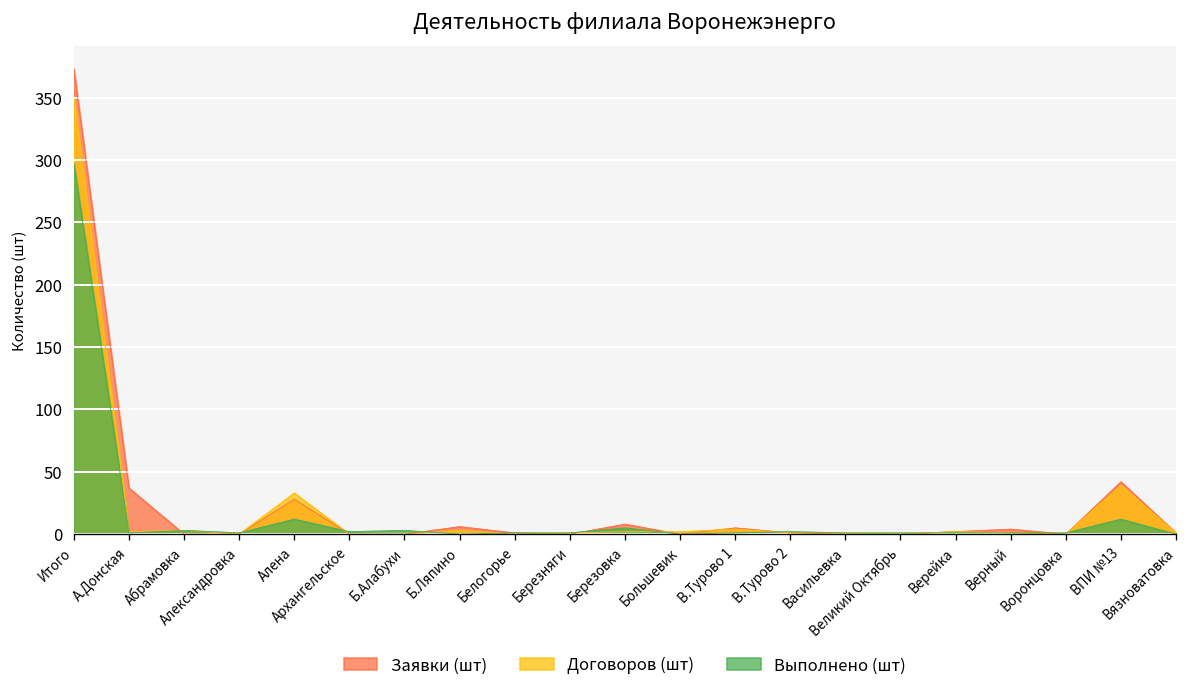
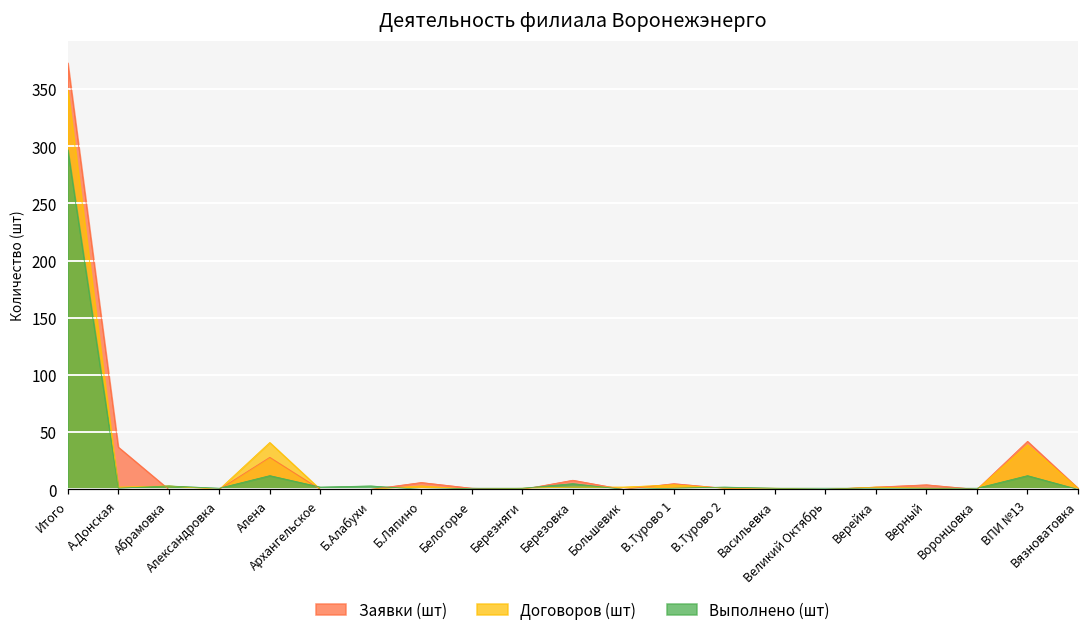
Договоров (шт), Алена: 33 -> 41
